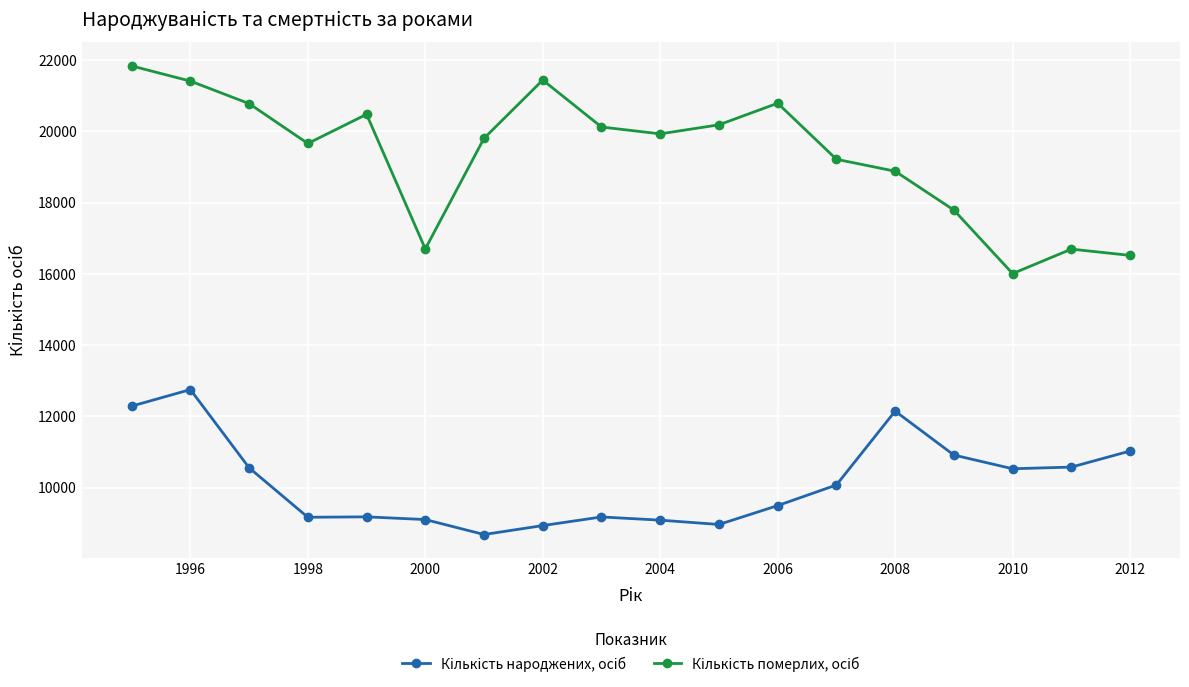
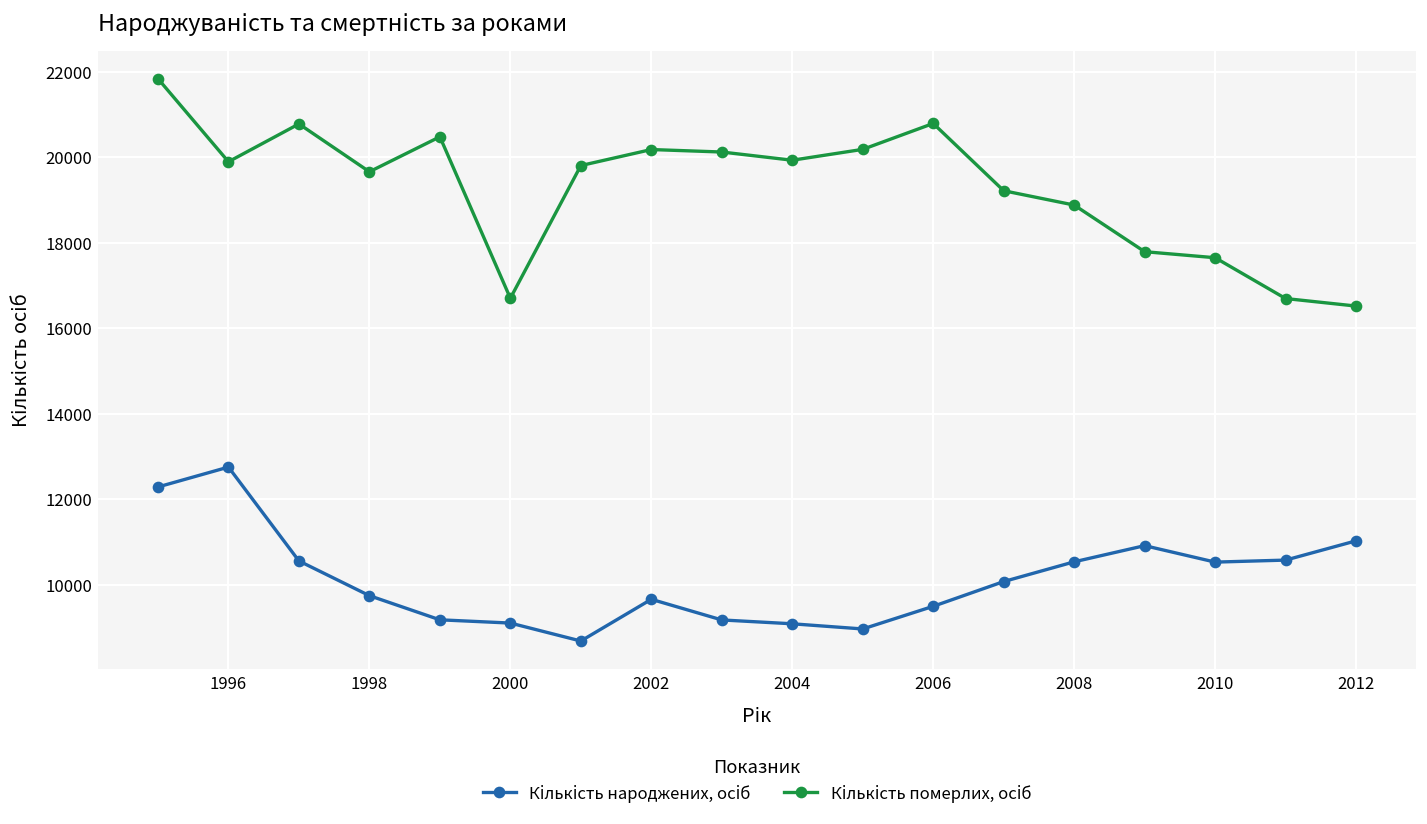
Кількість померлих, осіб, 1996: 21400 -> 19900
Кількість народжених, осіб, 1998: 9200 -> 9700
Кількість народжених, осіб, 2002: 8900 -> 9700
Кількість померлих, осіб, 2002: 21400 -> 20200
Кількість народжених, осіб, 2008: 12100 -> 10500
Кількість померлих, осіб, 2010: 16000 -> 17700
